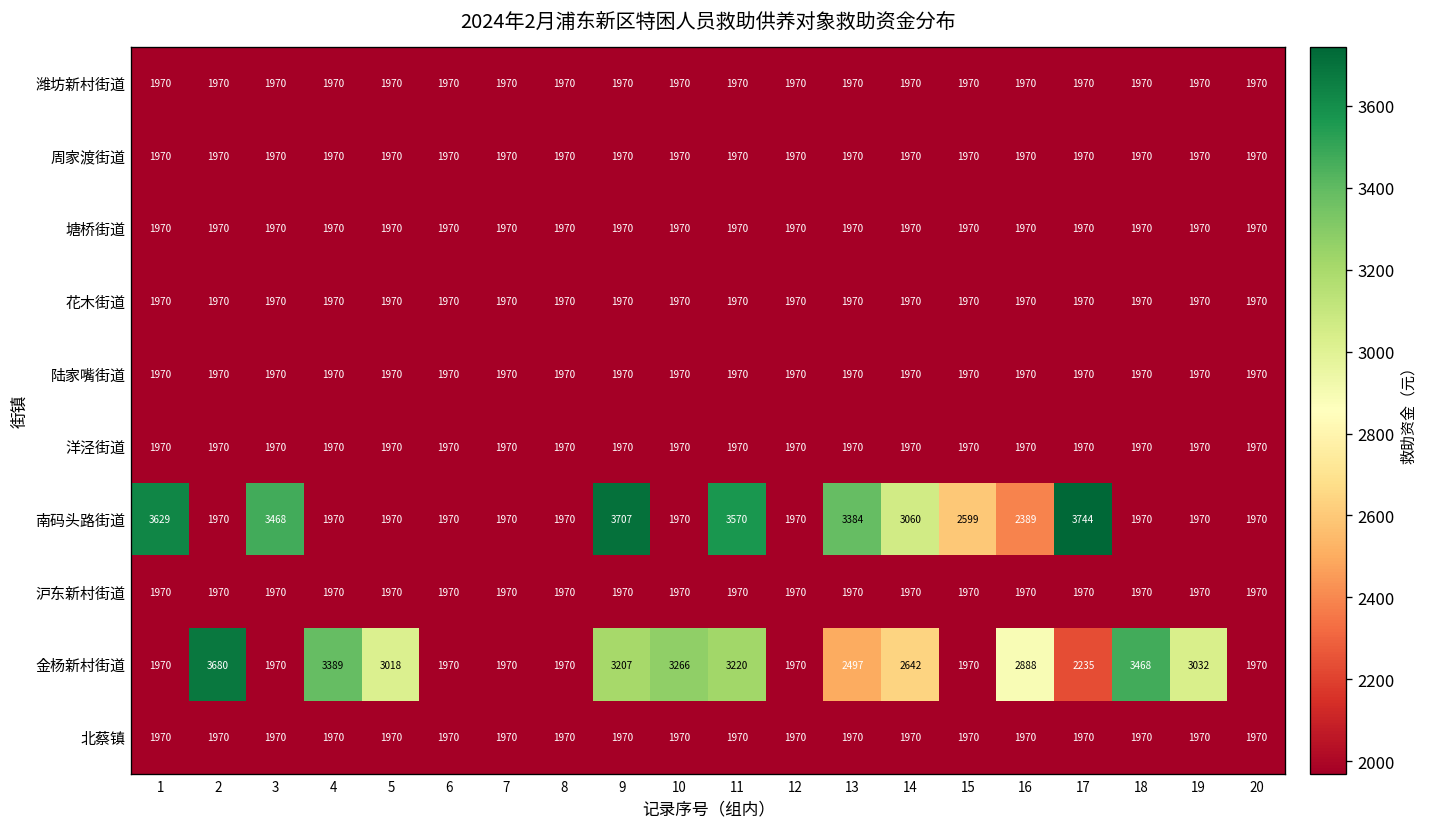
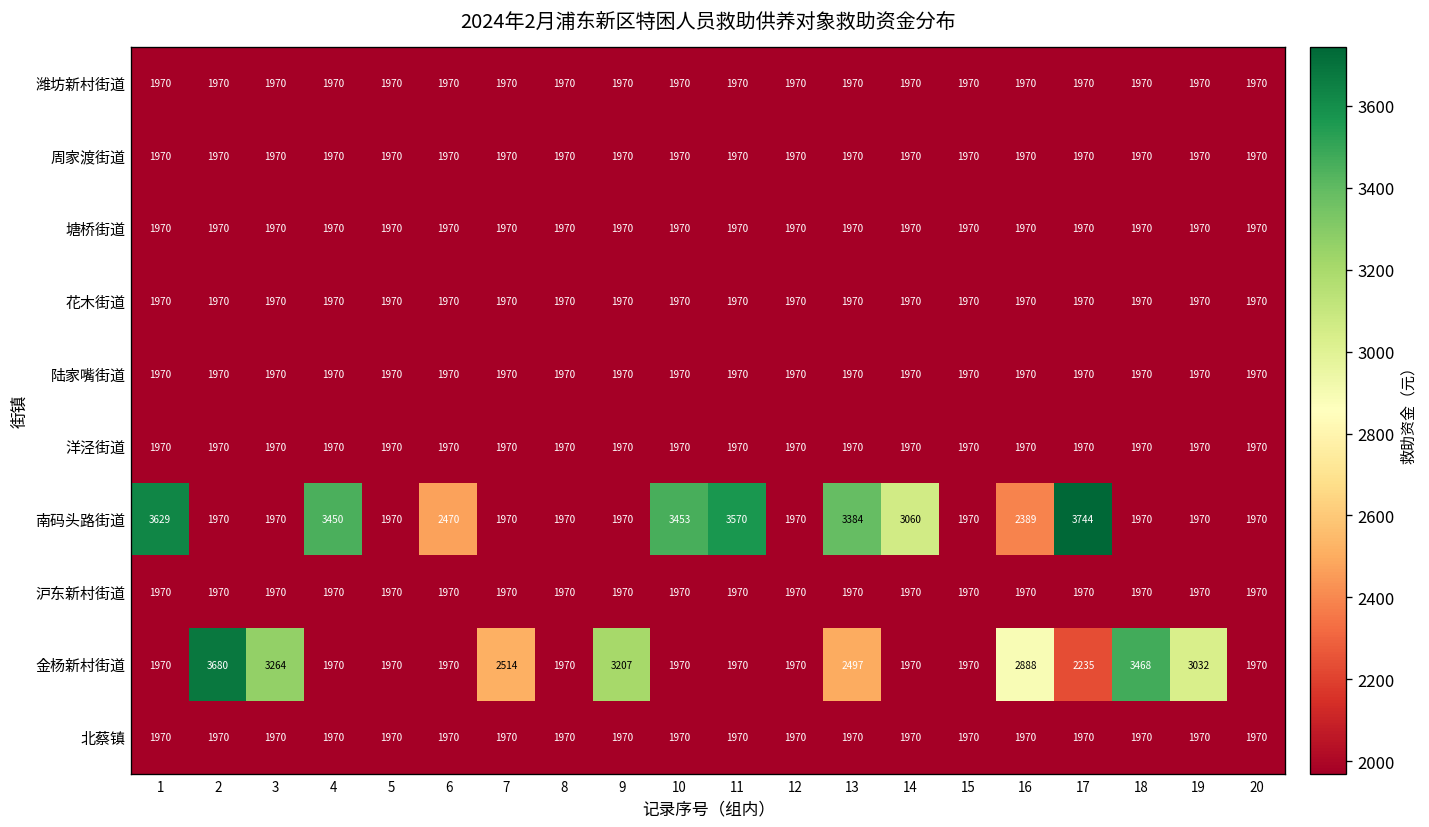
南码头路街道, 3: 3468 -> 1970
南码头路街道, 4: 1970 -> 3450
南码头路街道, 6: 1970 -> 2470
南码头路街道, 9: 3707 -> 1970
南码头路街道, 10: 1970 -> 3453
南码头路街道, 15: 2599 -> 1970
金杨新村街道, 3: 1970 -> 3264
金杨新村街道, 4: 3389 -> 1970
金杨新村街道, 5: 3018 -> 1970
金杨新村街道, 7: 1970 -> 2514
金杨新村街道, 10: 3266 -> 1970
金杨新村街道, 11: 3220 -> 1970
金杨新村街道, 14: 2642 -> 1970
